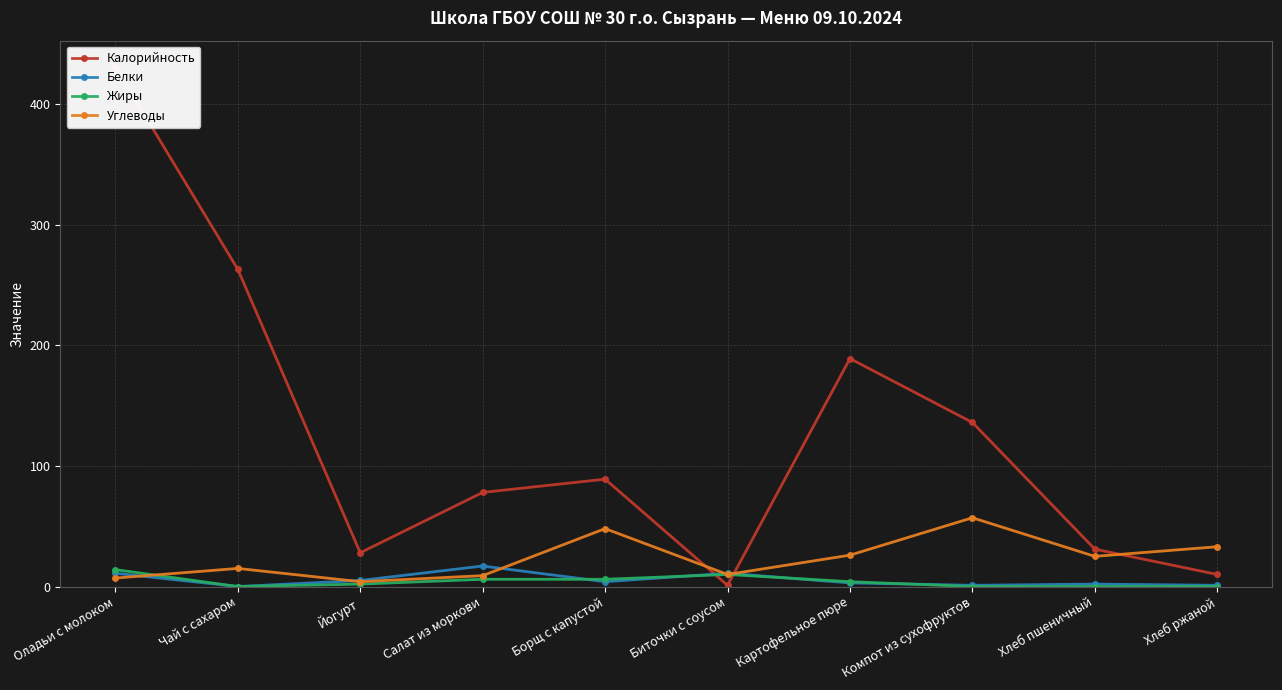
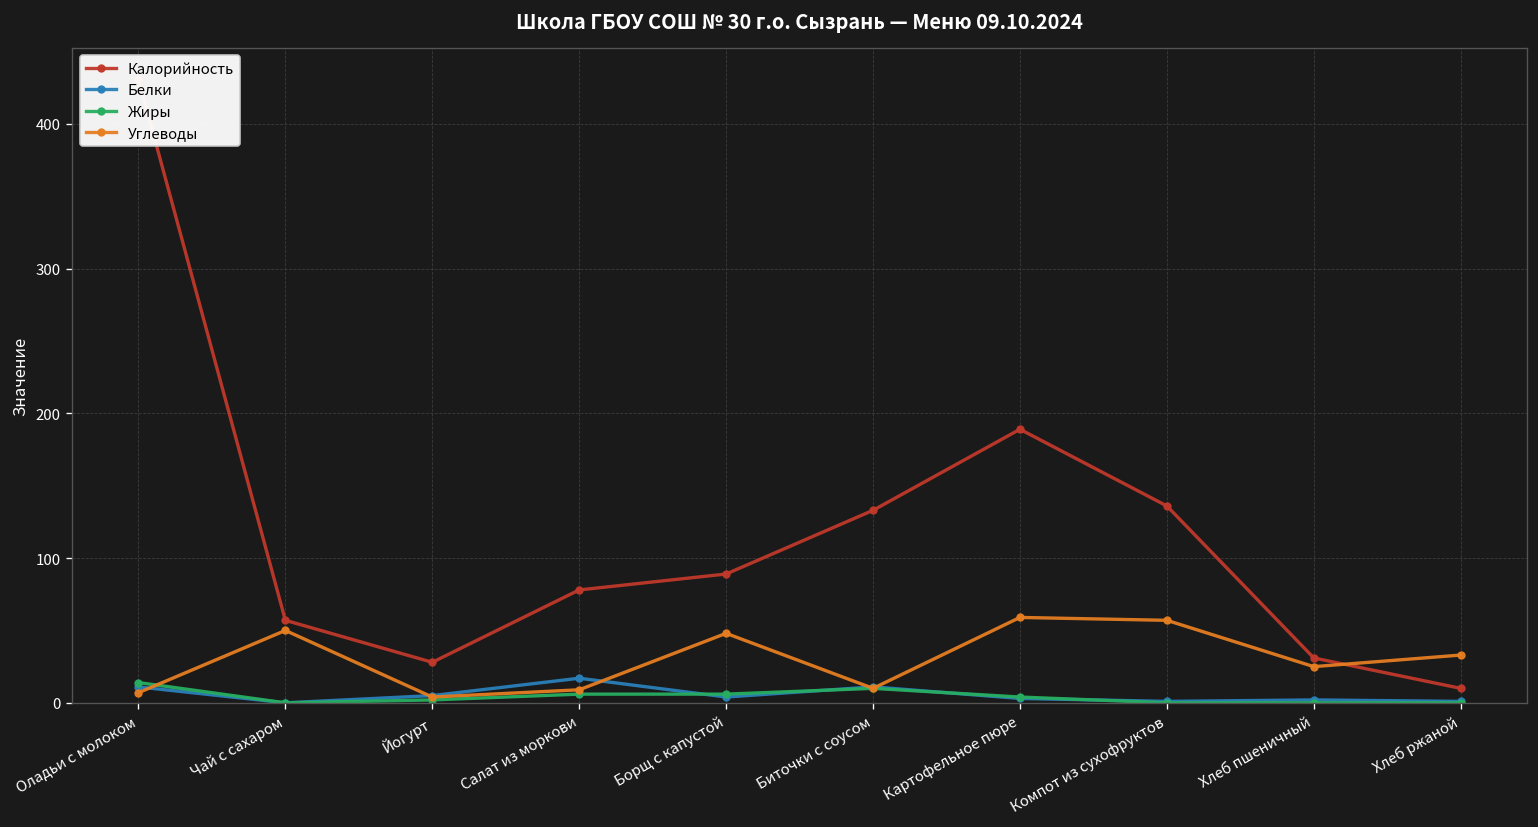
Калорийность, Чай с сахаром: 263 -> 57
Углеводы, Чай с сахаром: 15 -> 50
Калорийность, Биточки с соусом: 1 -> 133
Углеводы, Картофельное пюре: 26 -> 59
